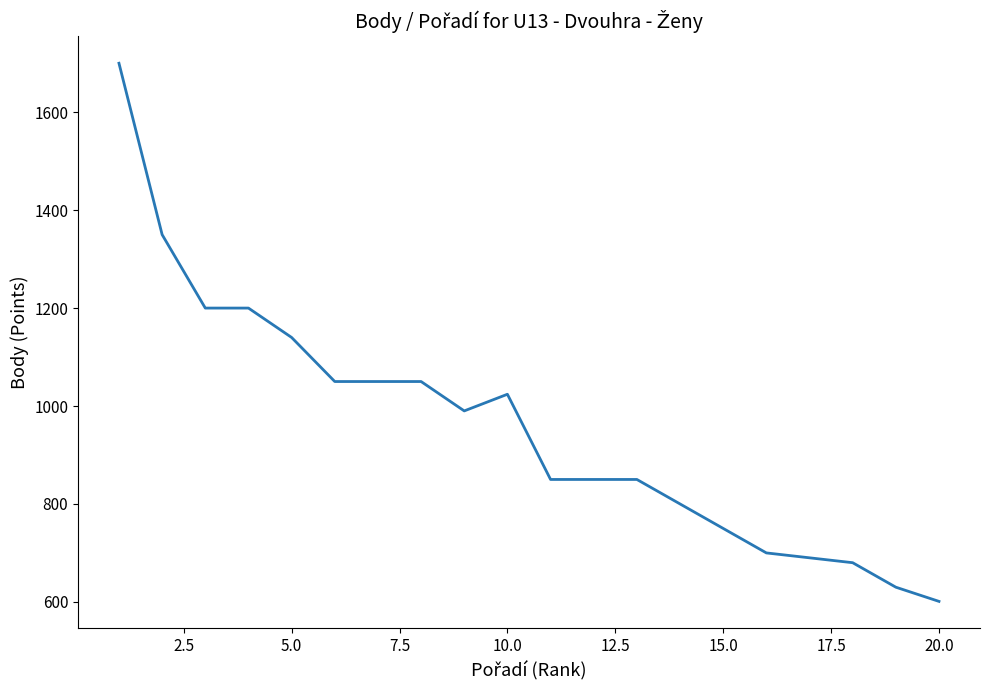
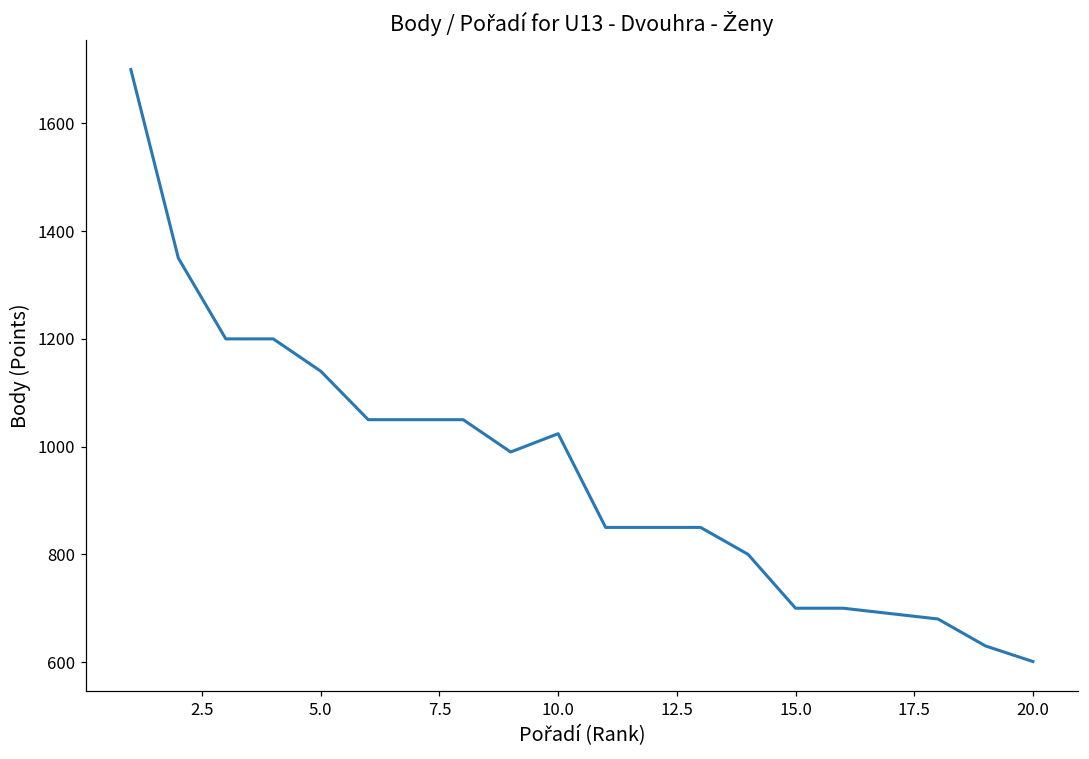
15.0: 750 -> 700
